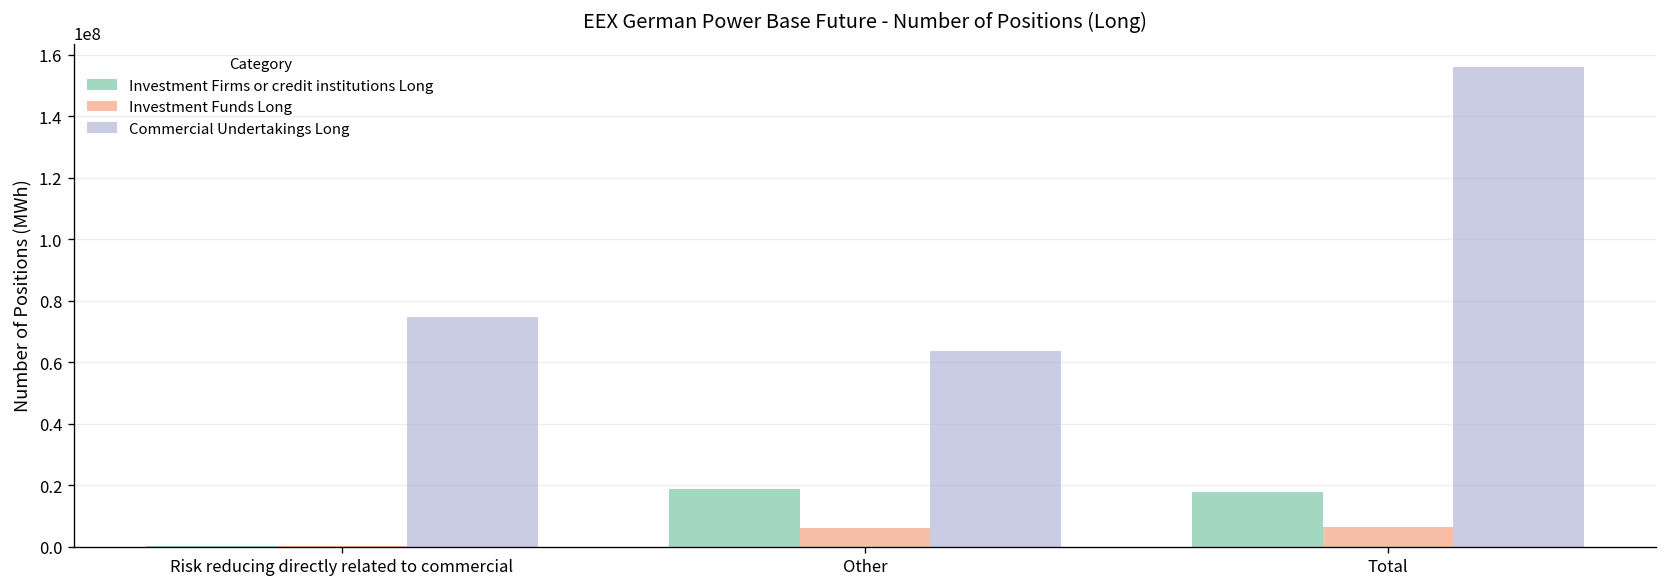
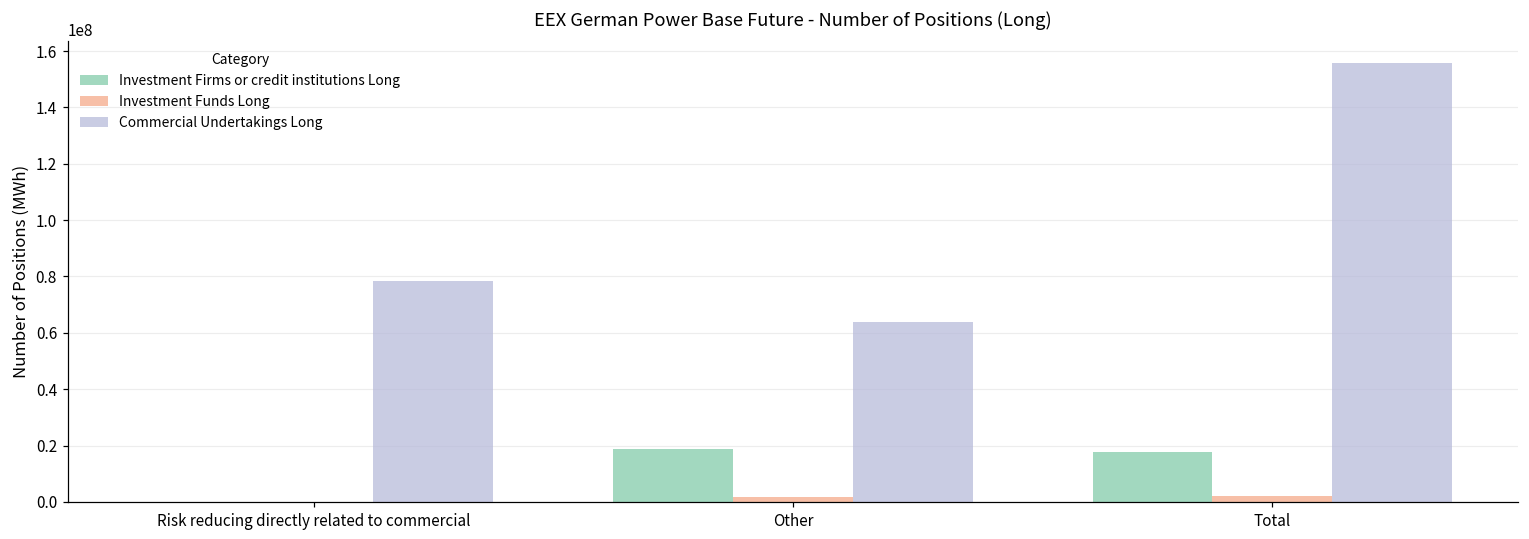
Commercial Undertakings Long, Risk reducing directly related to commercial: 75000000 -> 79000000
Investment Funds Long, Other: 6000000 -> 2000000
Investment Funds Long, Total: 6000000 -> 2000000
